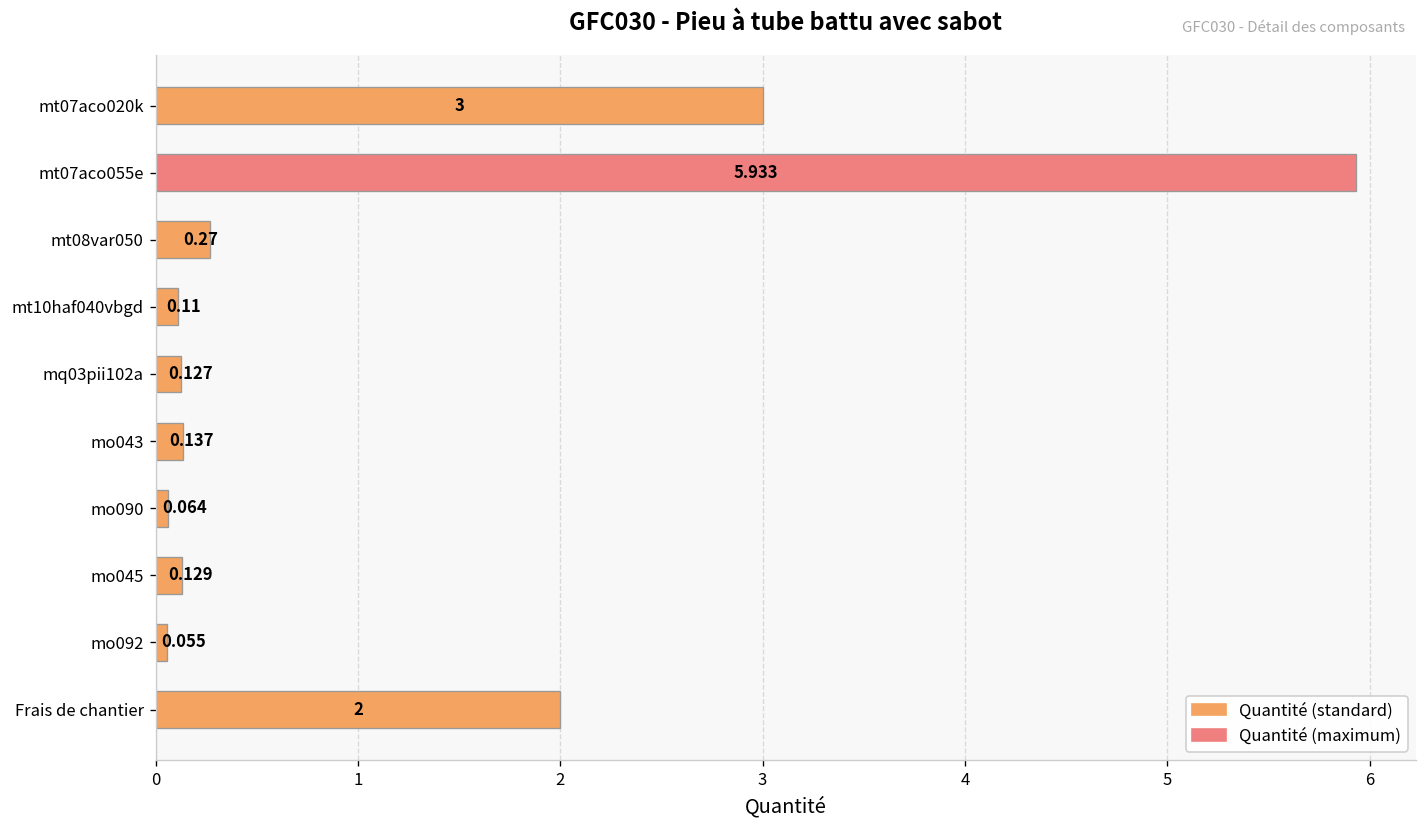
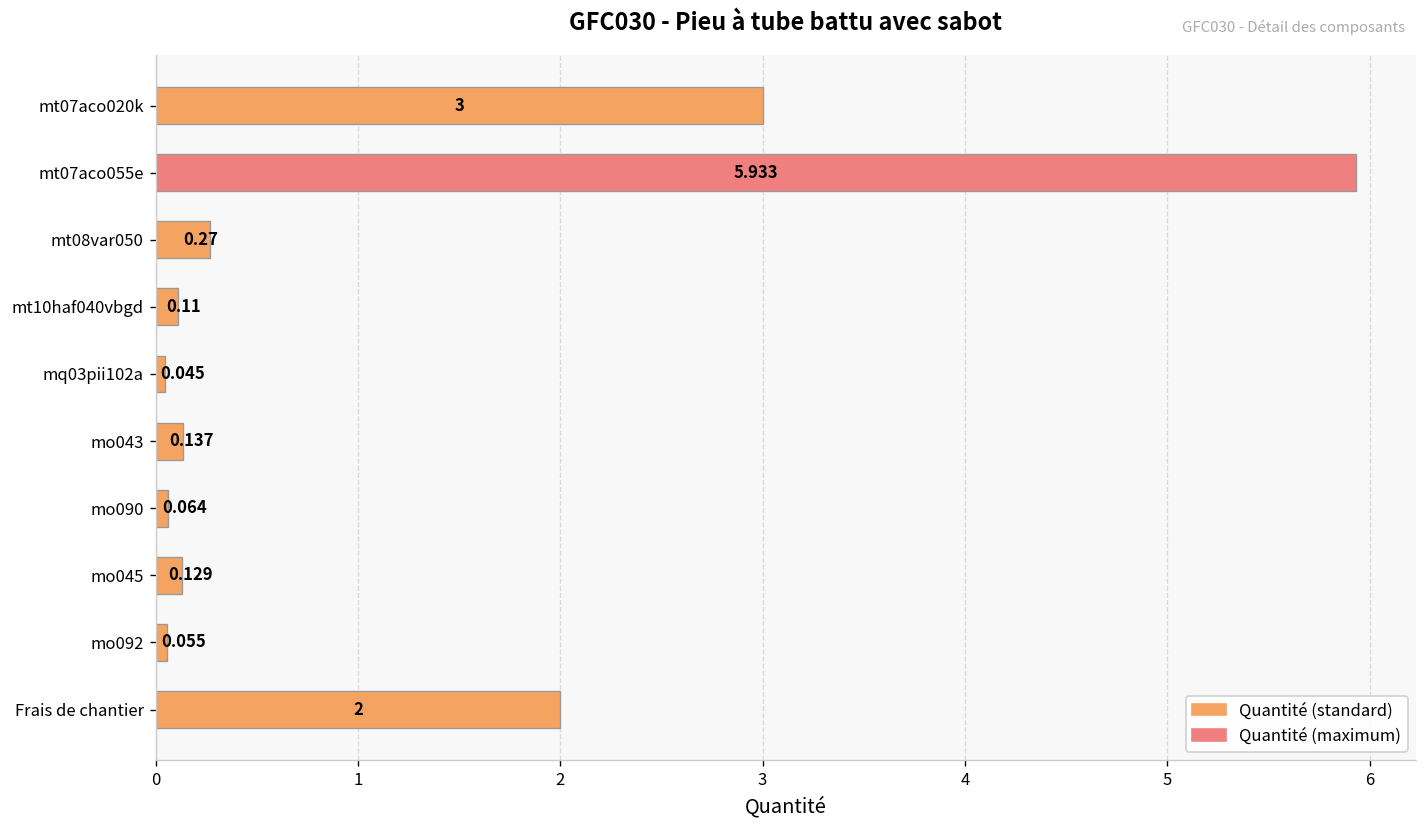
mq03pii102a: 0.127 -> 0.045
